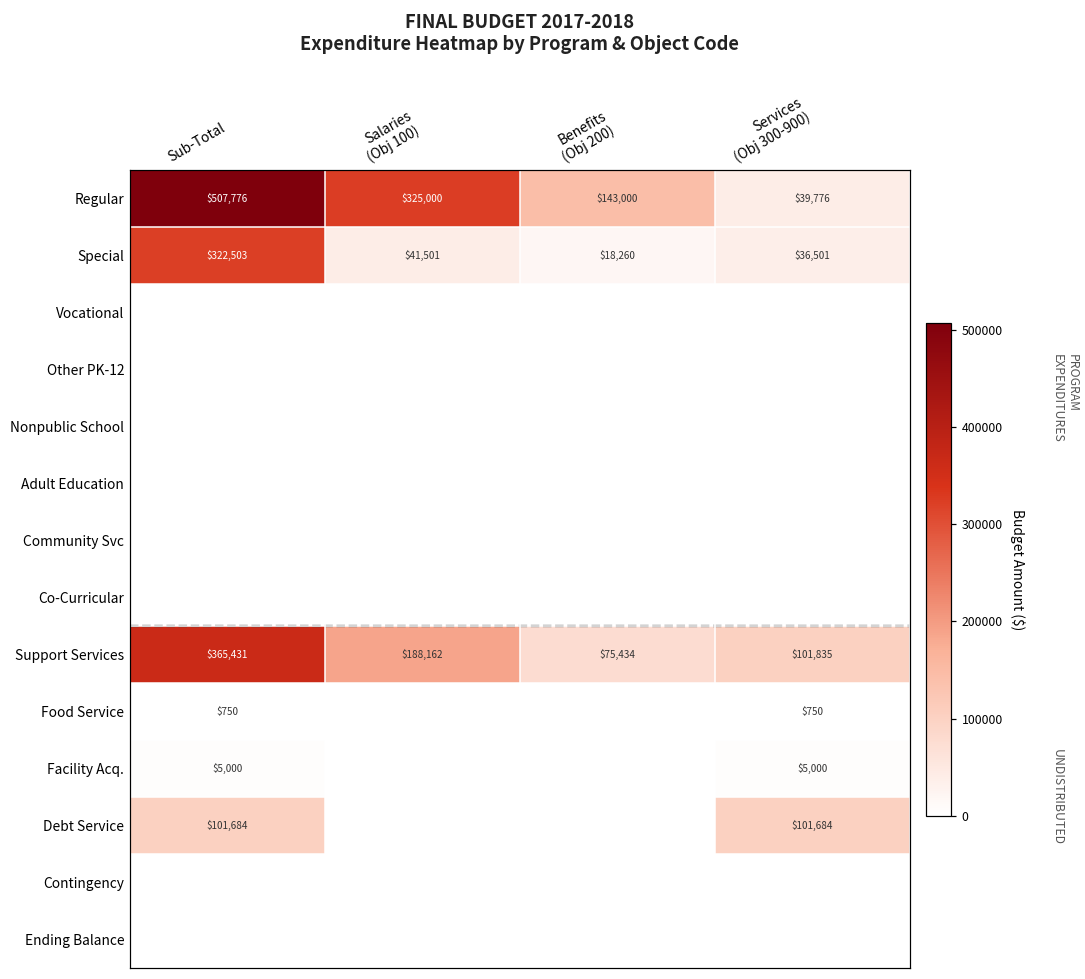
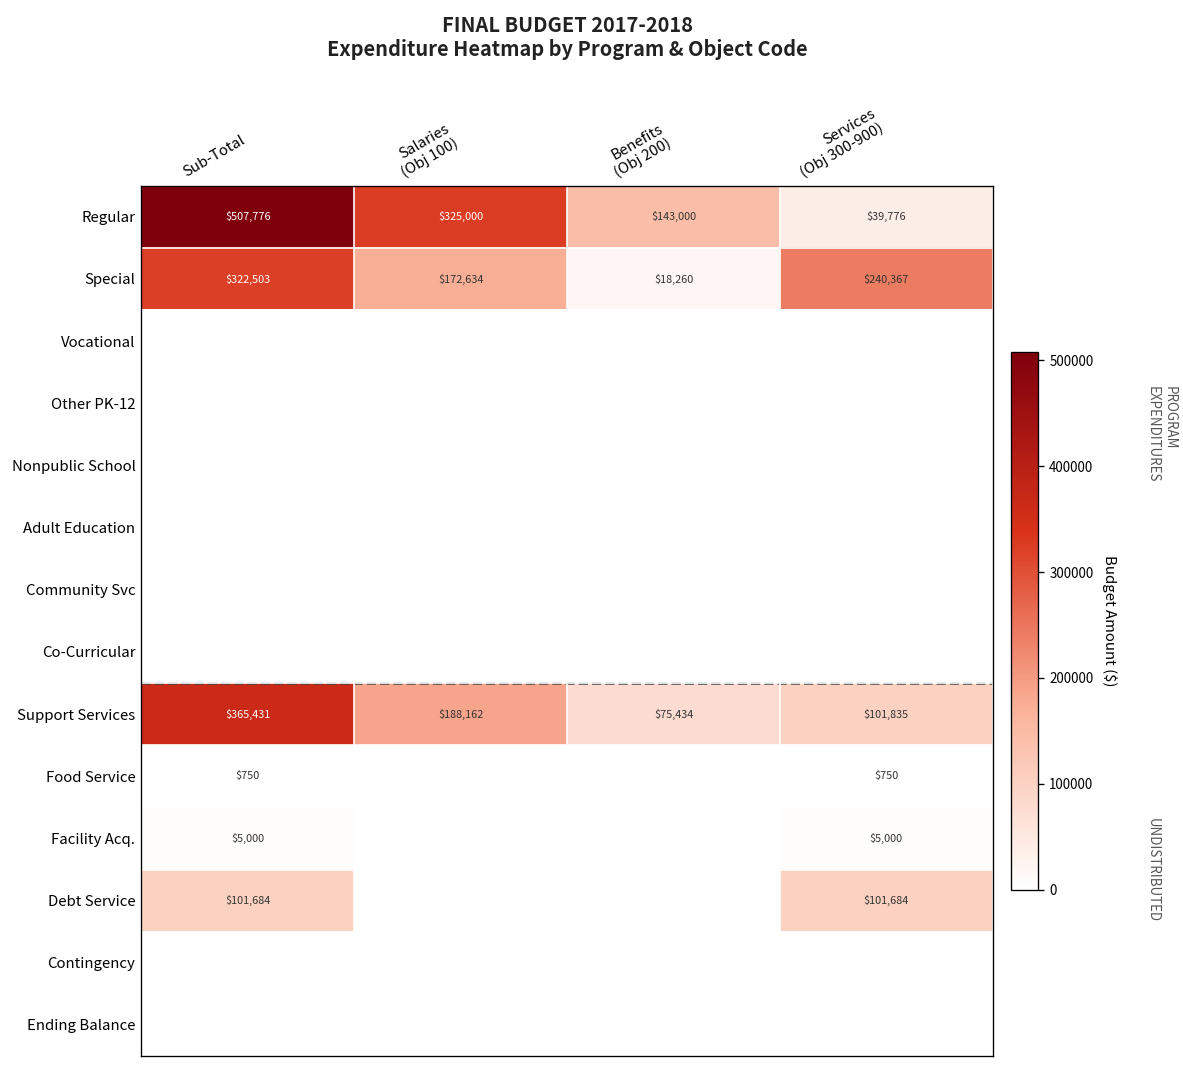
Special, Salaries (Obj 100): $41,501 -> $172,634
Special, Services (Obj 300-900): $36,501 -> $240,367
